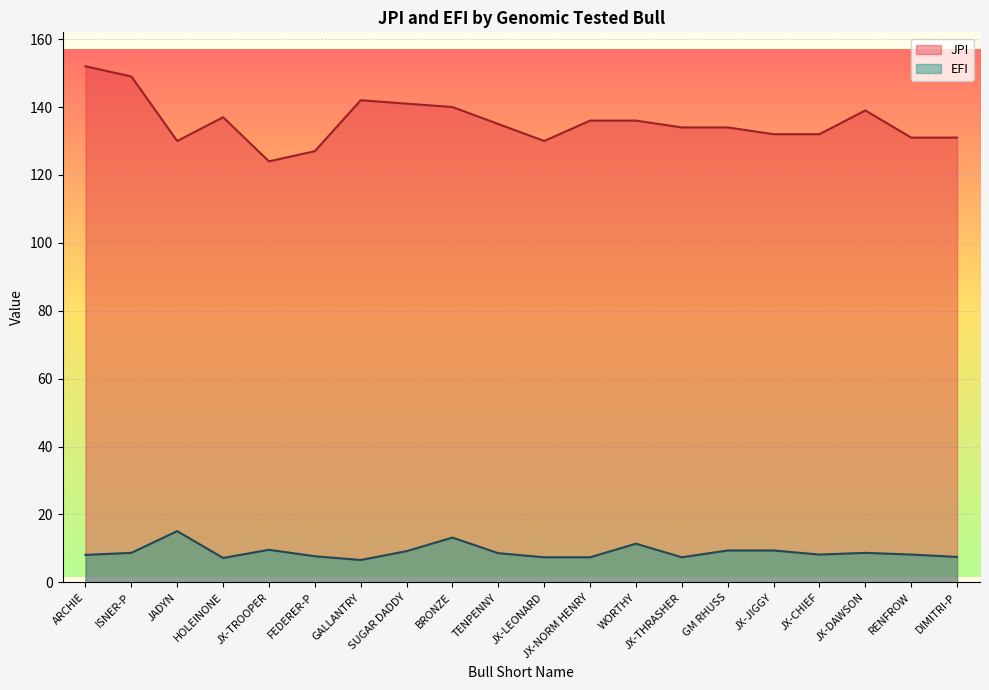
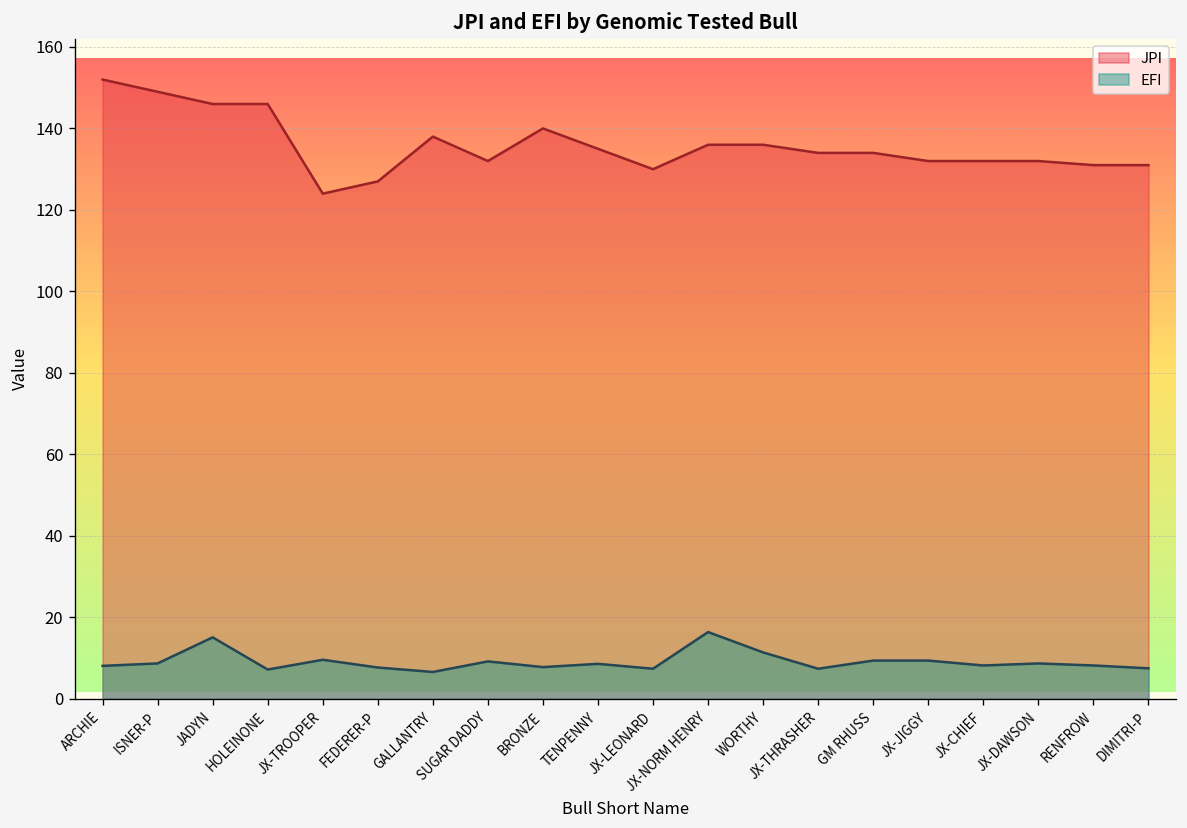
JPI, JADYN: 130 -> 146
JPI, HOLEINONE: 137 -> 146
JPI, GALLANTRY: 142 -> 138
JPI, SUGAR DADDY: 141 -> 132
EFI, BRONZE: 13 -> 8
EFI, JX-NORM HENRY: 7 -> 16
JPI, JX-DAWSON: 139 -> 132
